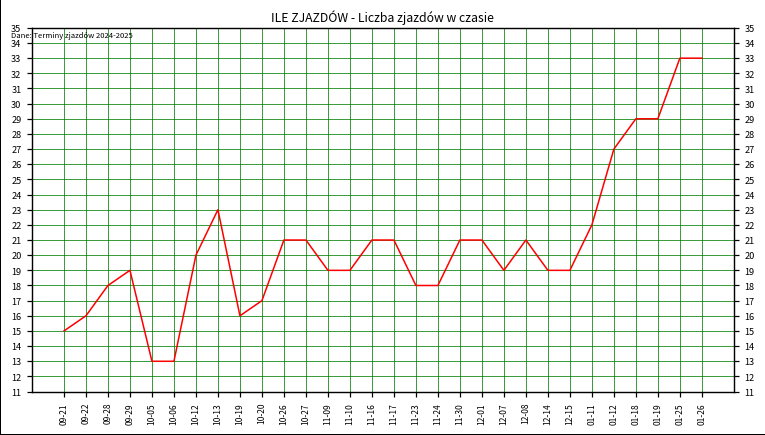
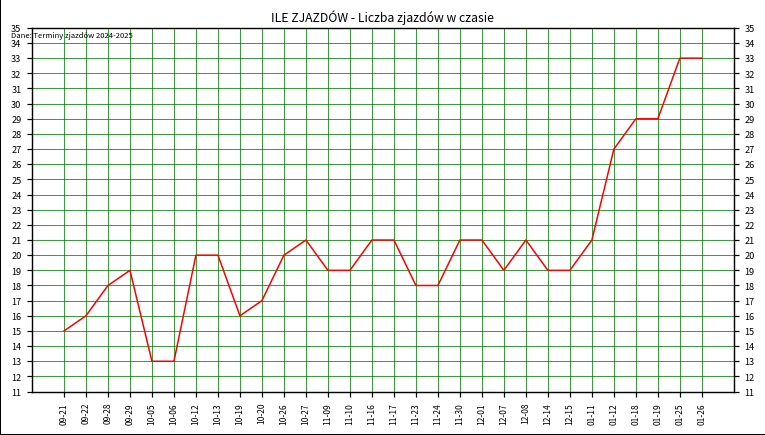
10-13: 23 -> 20
10-26: 21 -> 20
01-11: 22 -> 21
